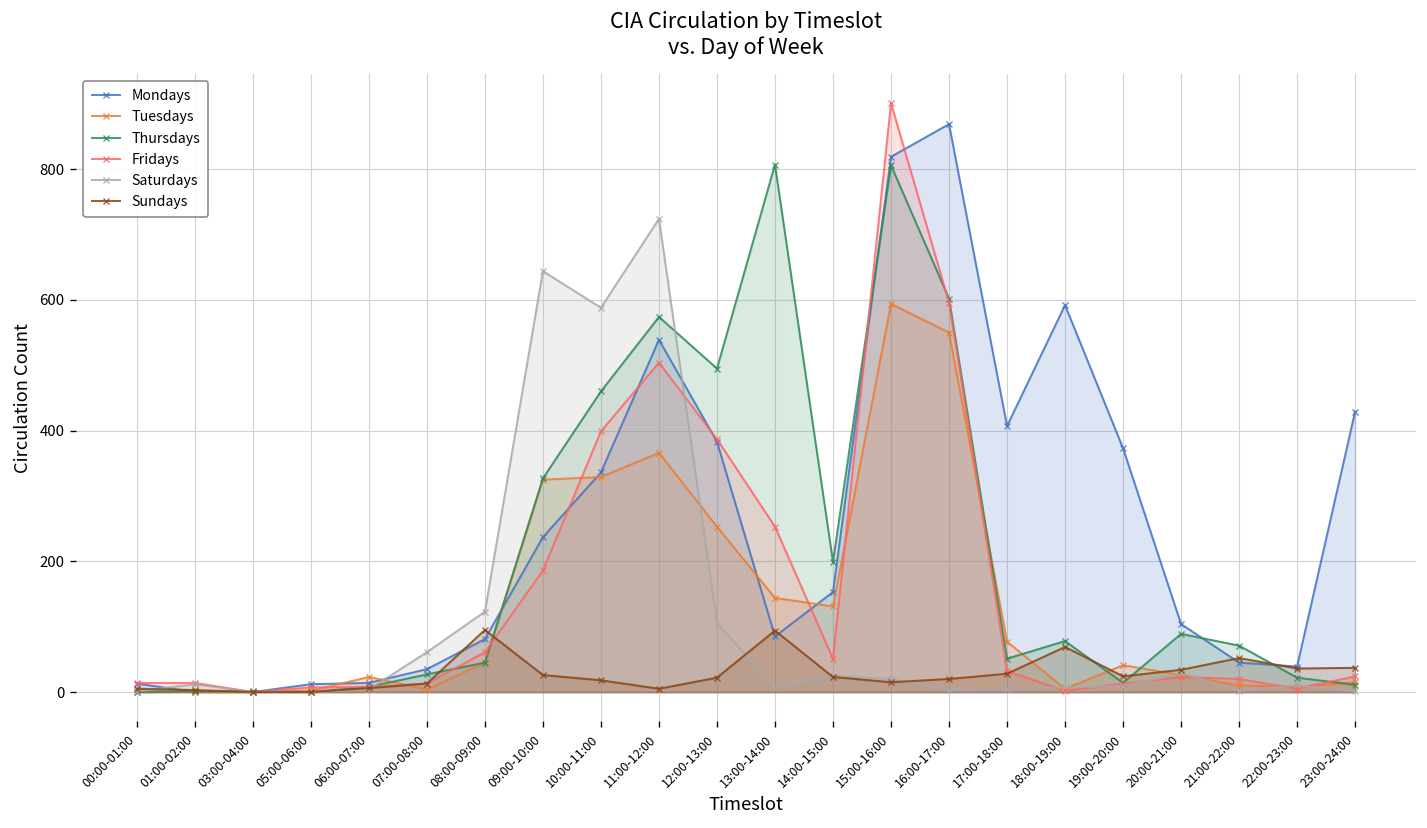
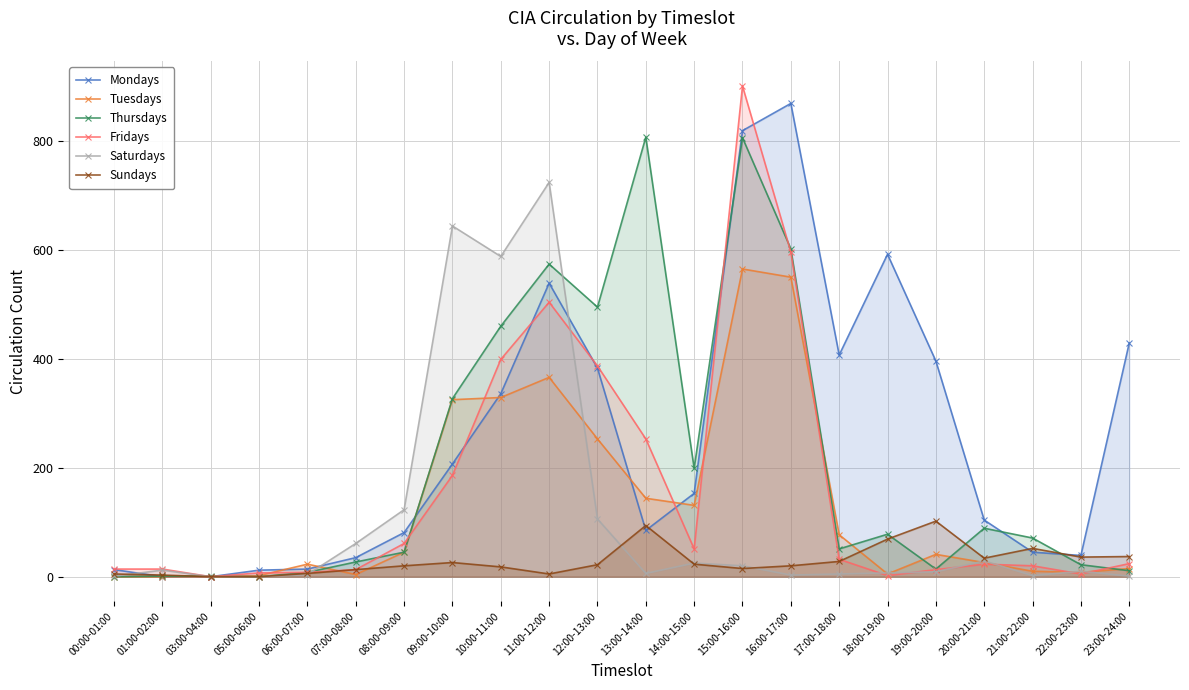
Sundays, 08:00-09:00: 100 -> 20
Mondays, 09:00-10:00: 240 -> 210
Tuesdays, 15:00-16:00: 590 -> 570
Mondays, 19:00-20:00: 370 -> 400
Sundays, 19:00-20:00: 20 -> 100
